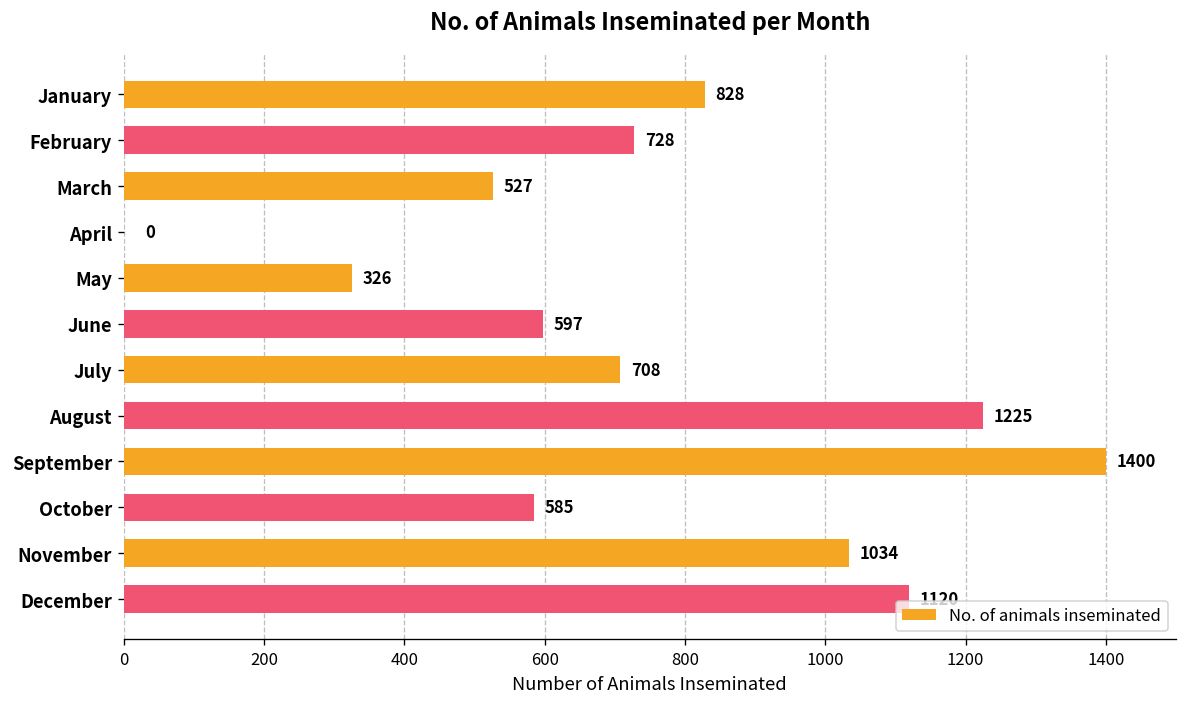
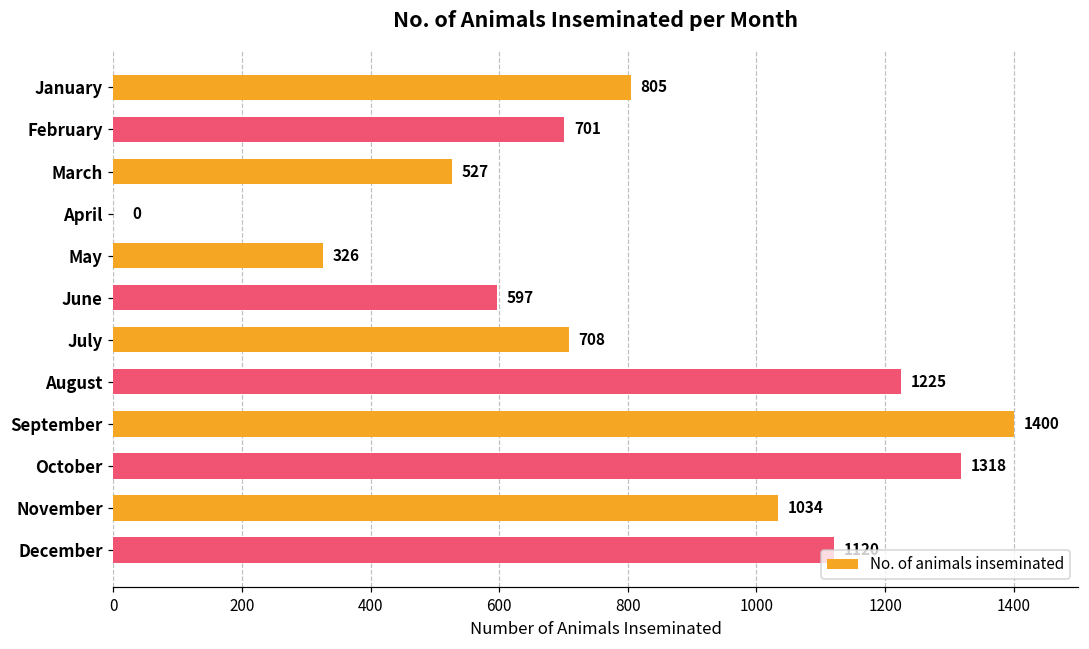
January: 828 -> 805
February: 728 -> 701
October: 585 -> 1318
